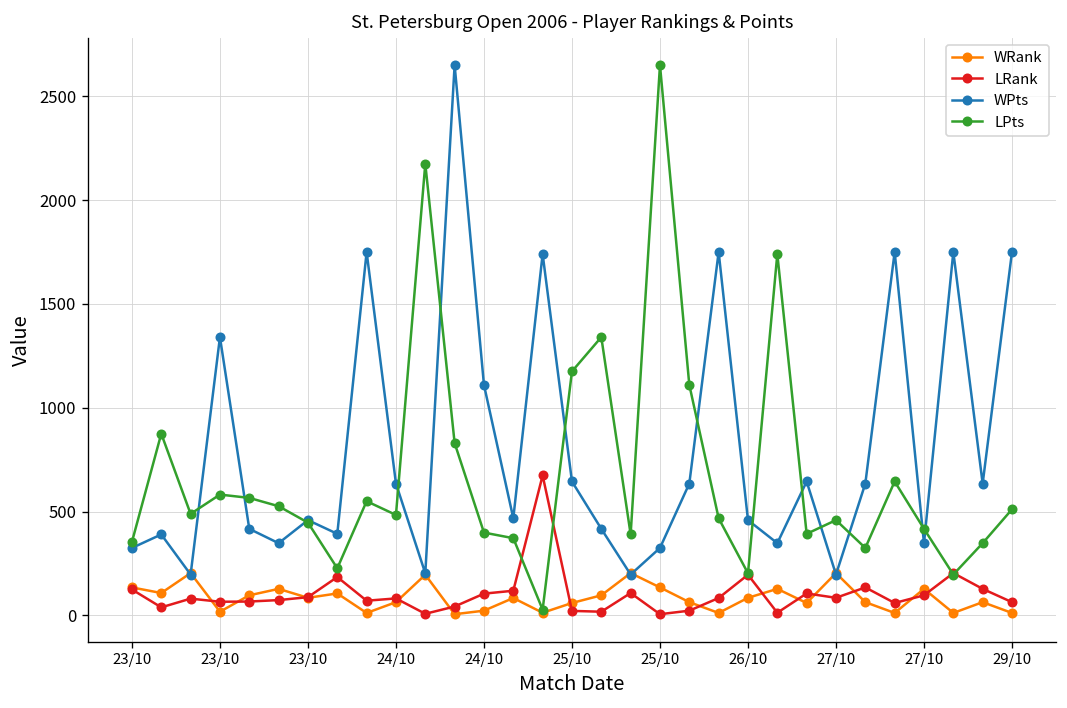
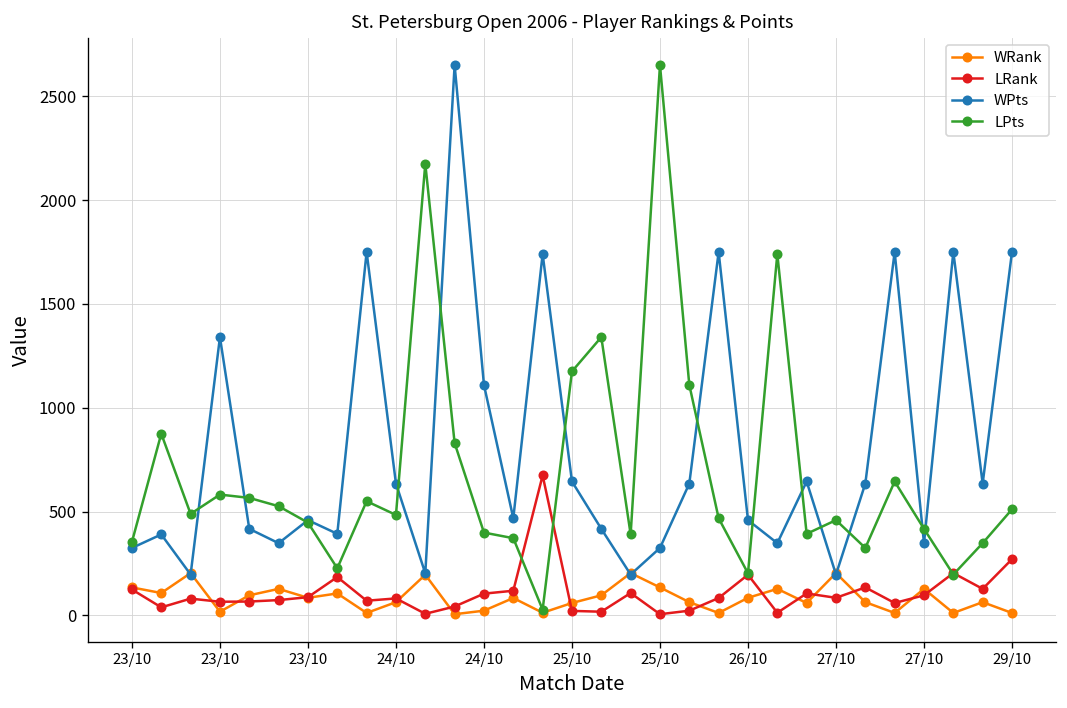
LRank, 29/10: 60 -> 270
